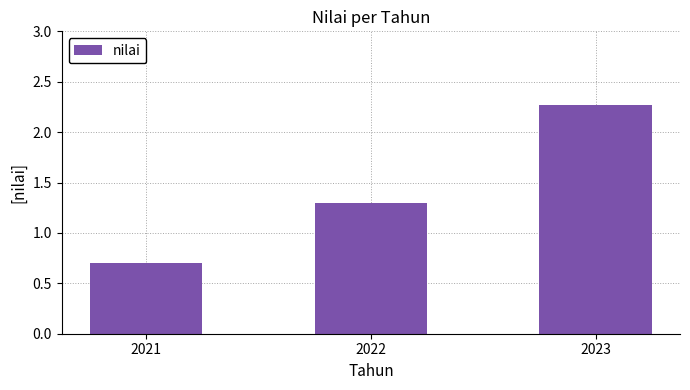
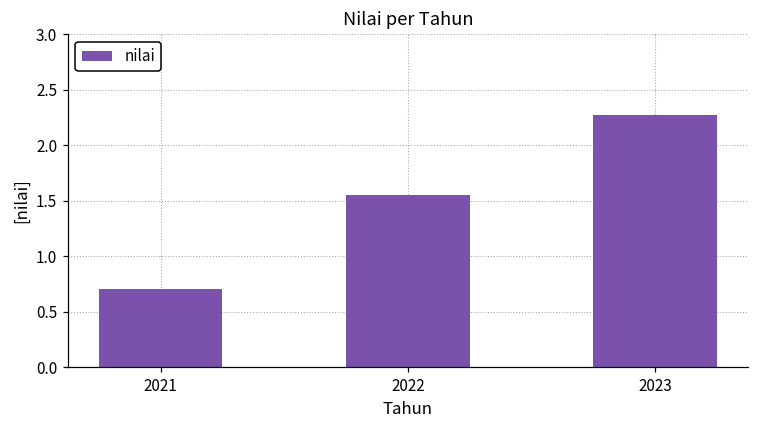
2022: 1.30 -> 1.55
